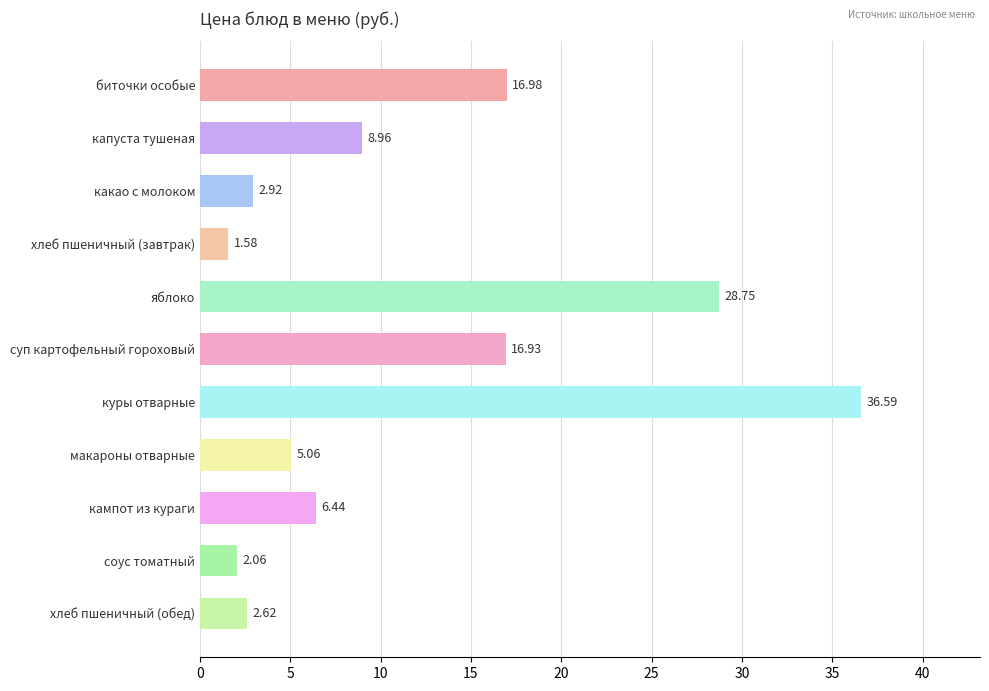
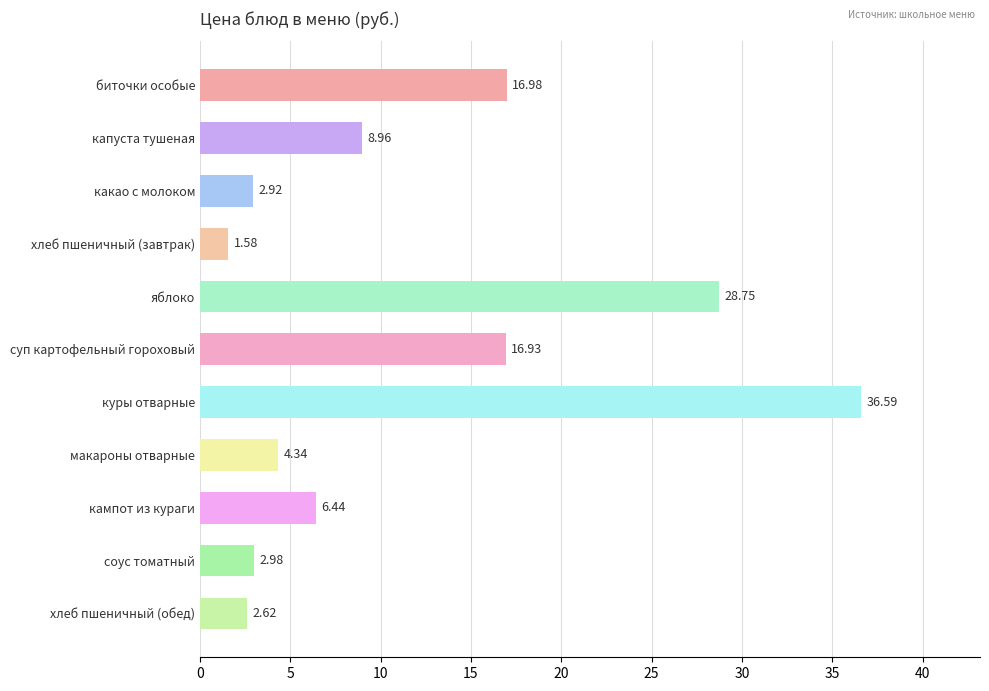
макароны отварные: 5.06 -> 4.34
соус томатный: 2.06 -> 2.98
